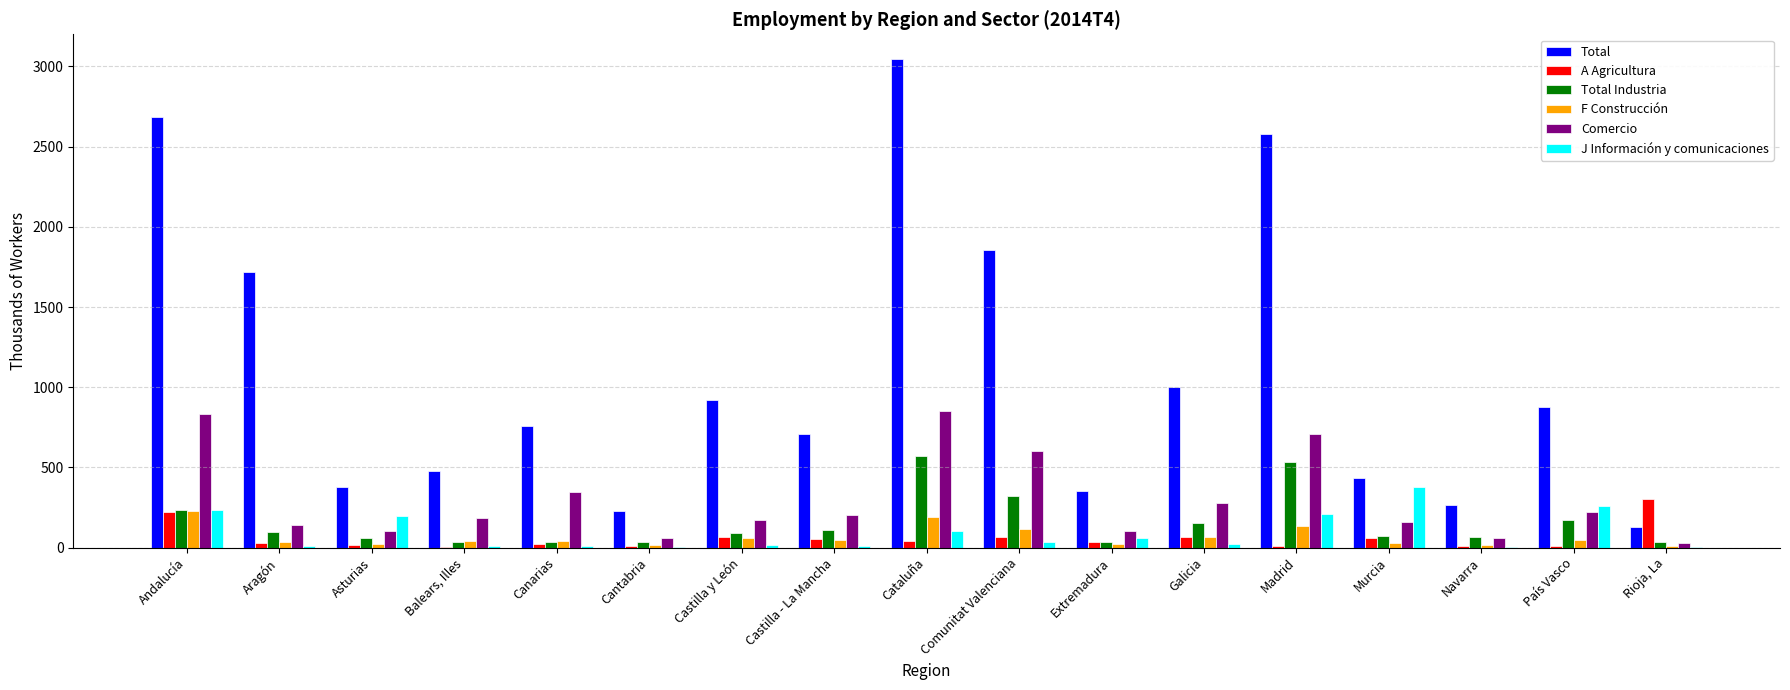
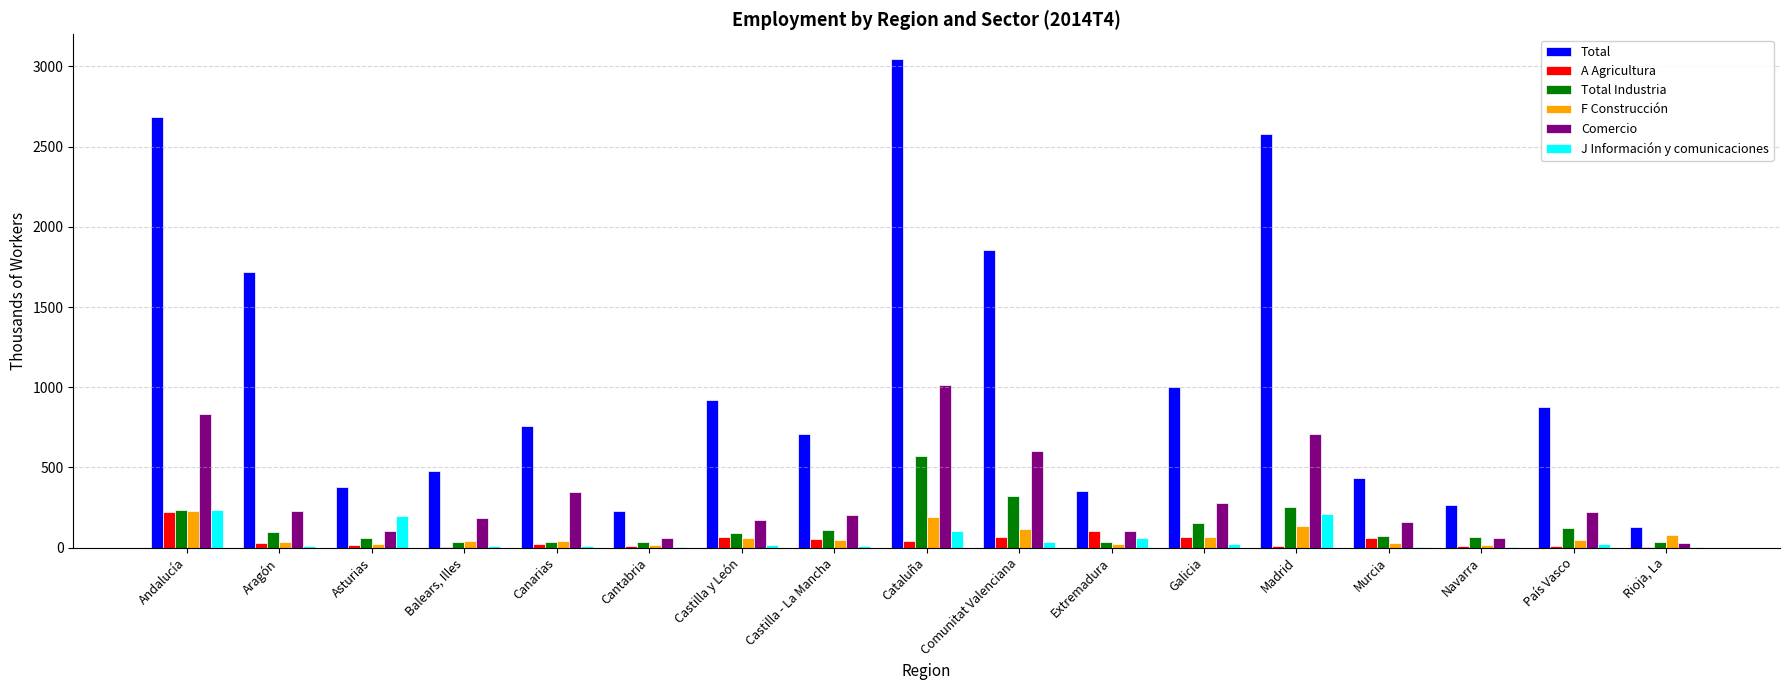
Comercio, Aragón: 140 -> 230
Comercio, Cataluña: 850 -> 1010
A Agricultura, Extremadura: 40 -> 110
Total Industria, Madrid: 530 -> 260
J Información y comunicaciones, Murcia: 380 -> 10
Total Industria, País Vasco: 170 -> 120
J Información y comunicaciones, País Vasco: 260 -> 20
A Agricultura, Rioja, La: 310 -> 10
F Construcción, Rioja, La: 10 -> 80
